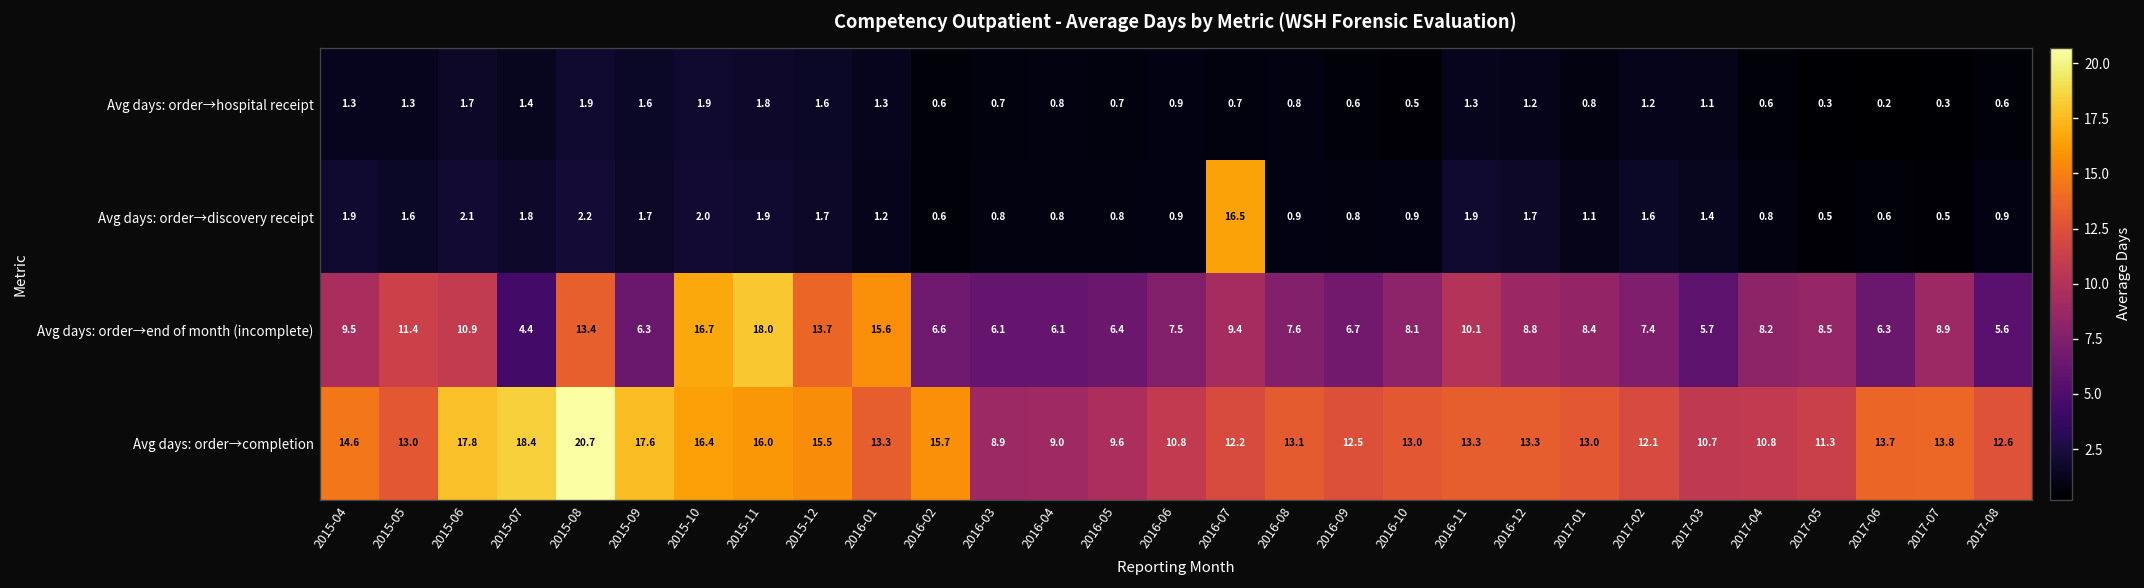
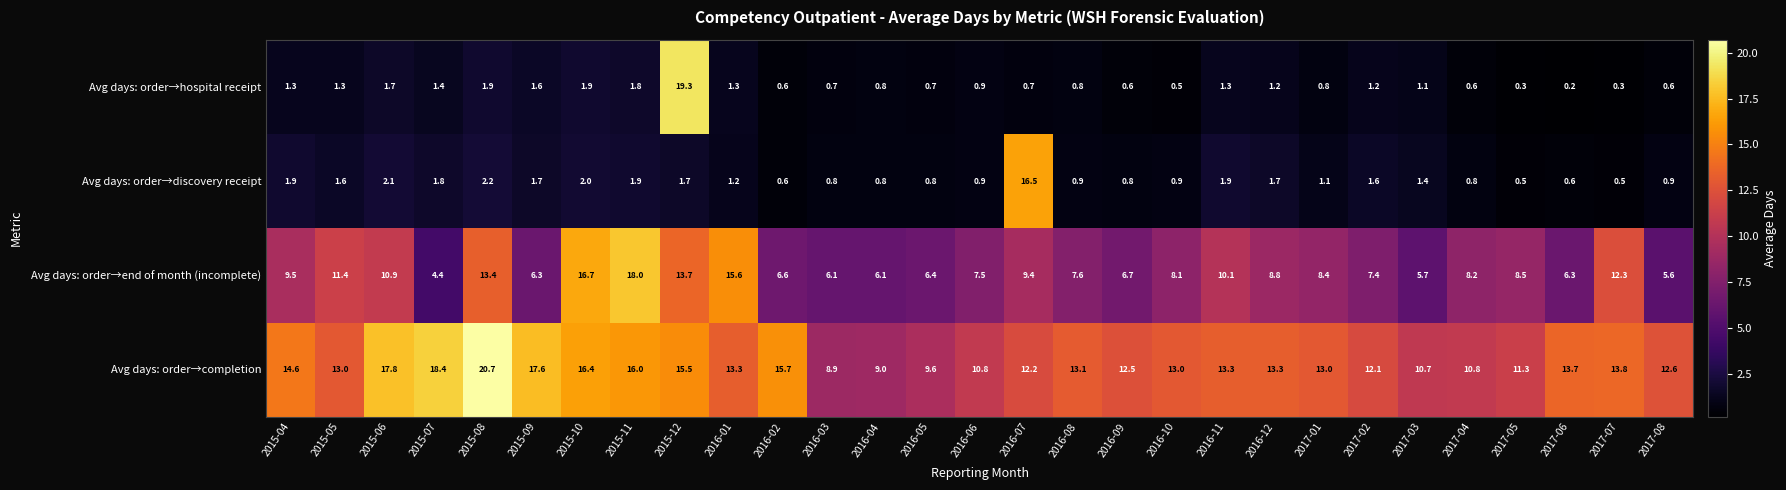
Avg days: order→hospital receipt, 2015-12: 1.6 -> 19.3
Avg days: order→end of month (incomplete), 2017-07: 8.9 -> 12.3
